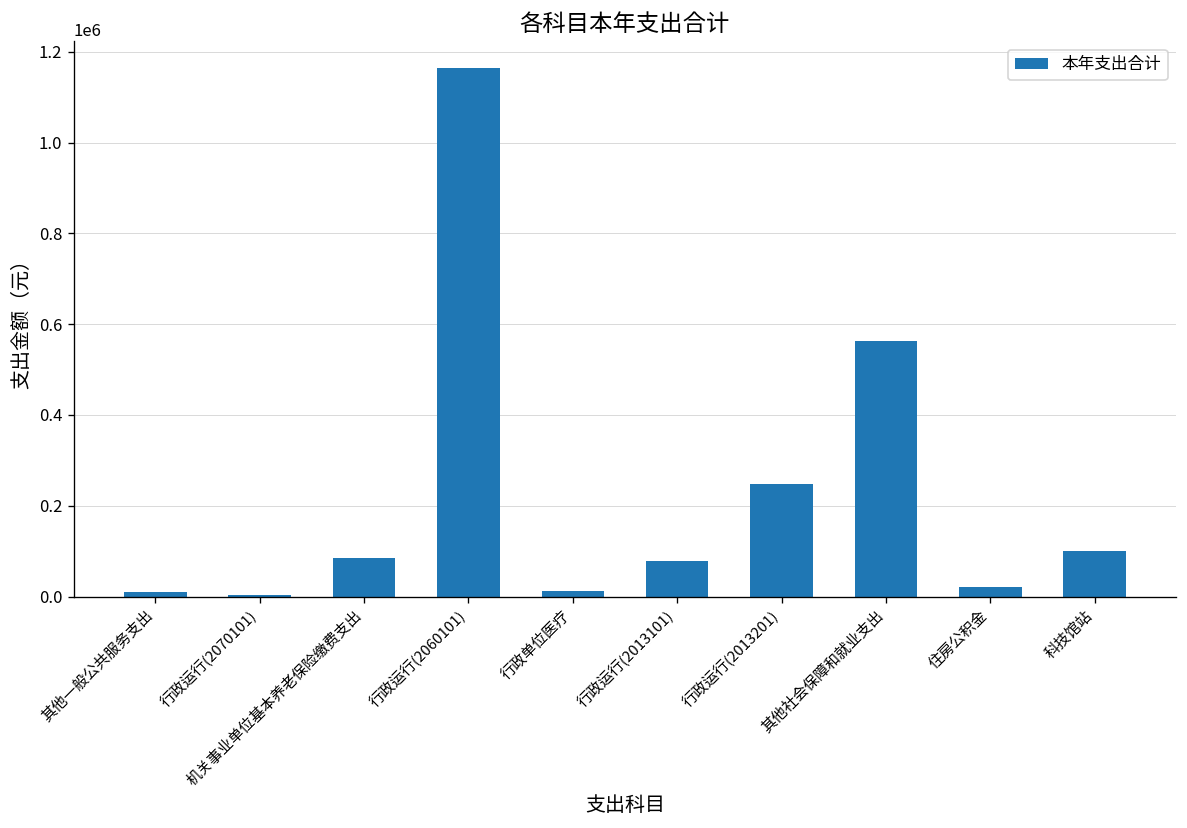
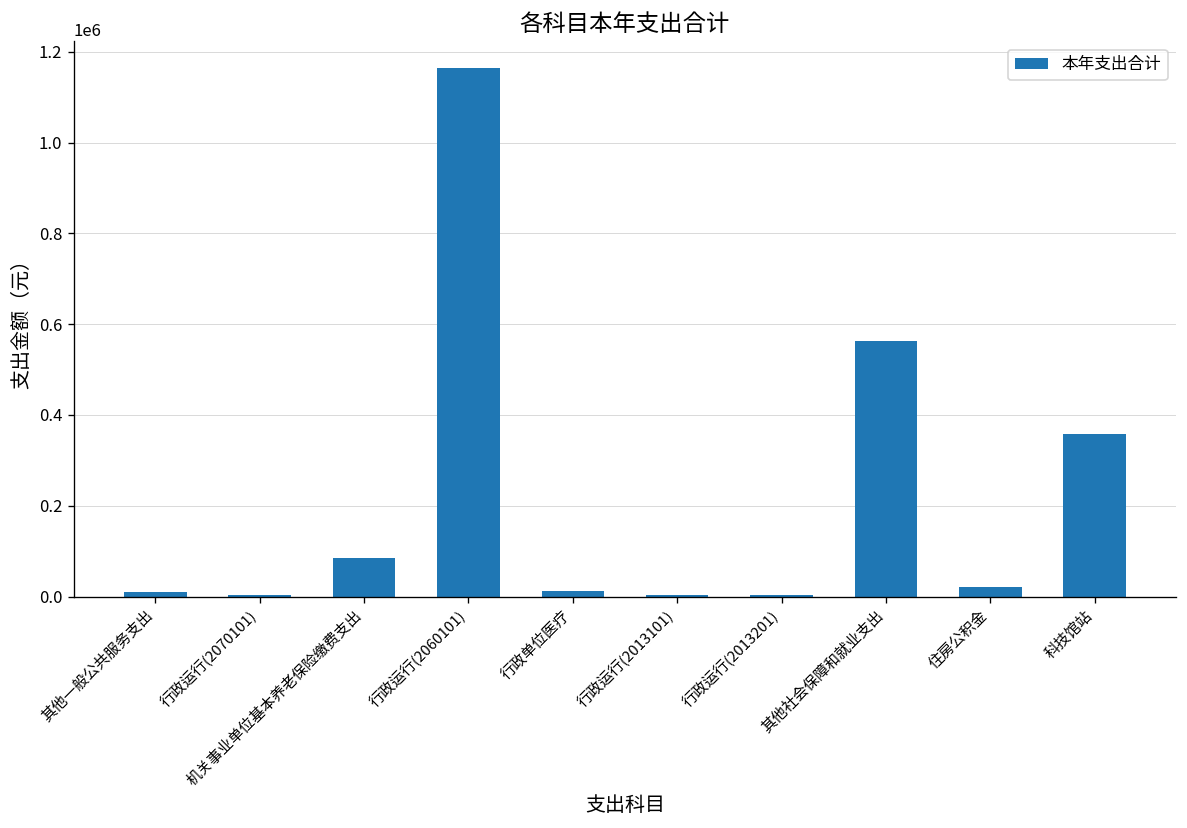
行政运行(2013101): 80000 -> 0
行政运行(2013201): 250000 -> 0
科技馆站: 100000 -> 360000
